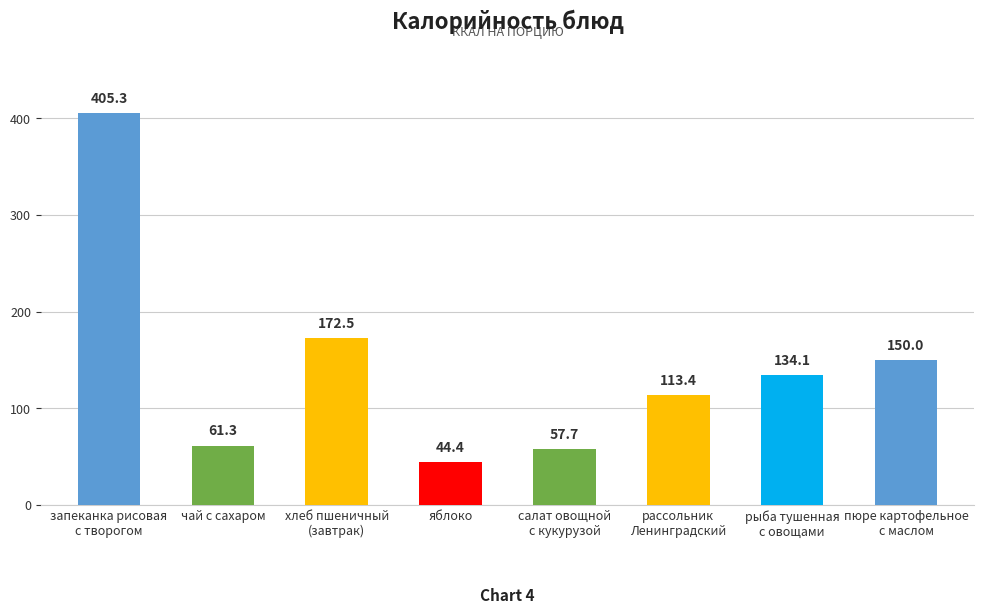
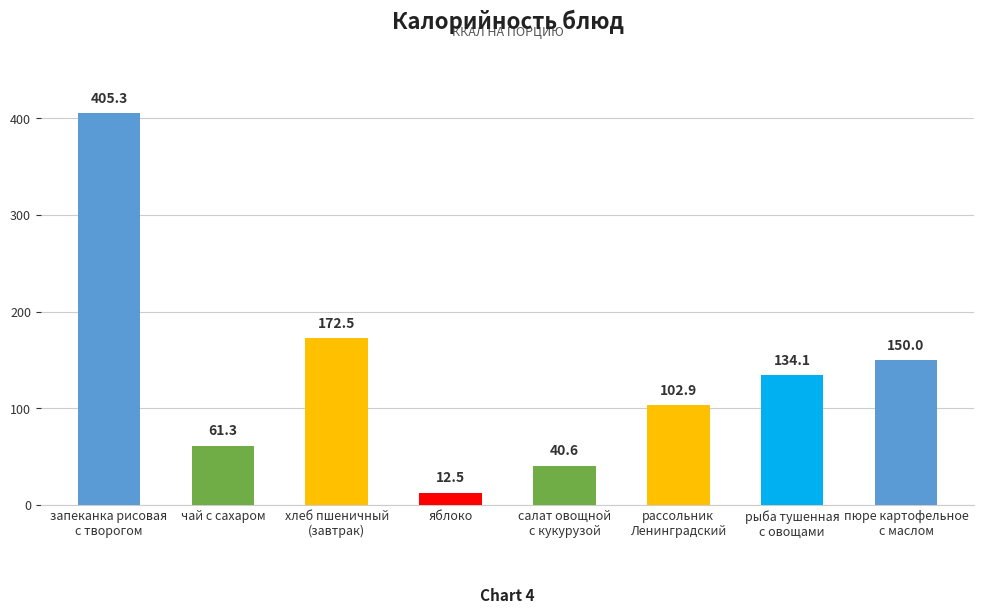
яблоко: 44.4 -> 12.5
салат овощной с кукурузой: 57.7 -> 40.6
рассольник Ленинградский: 113.4 -> 102.9
